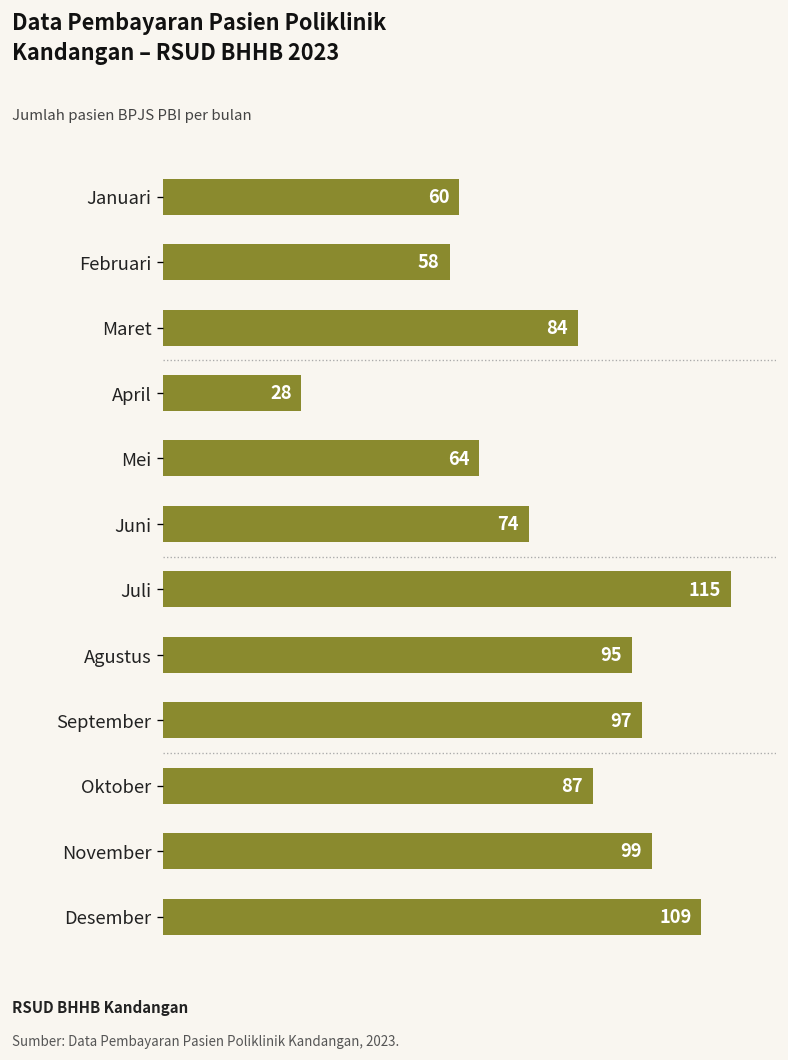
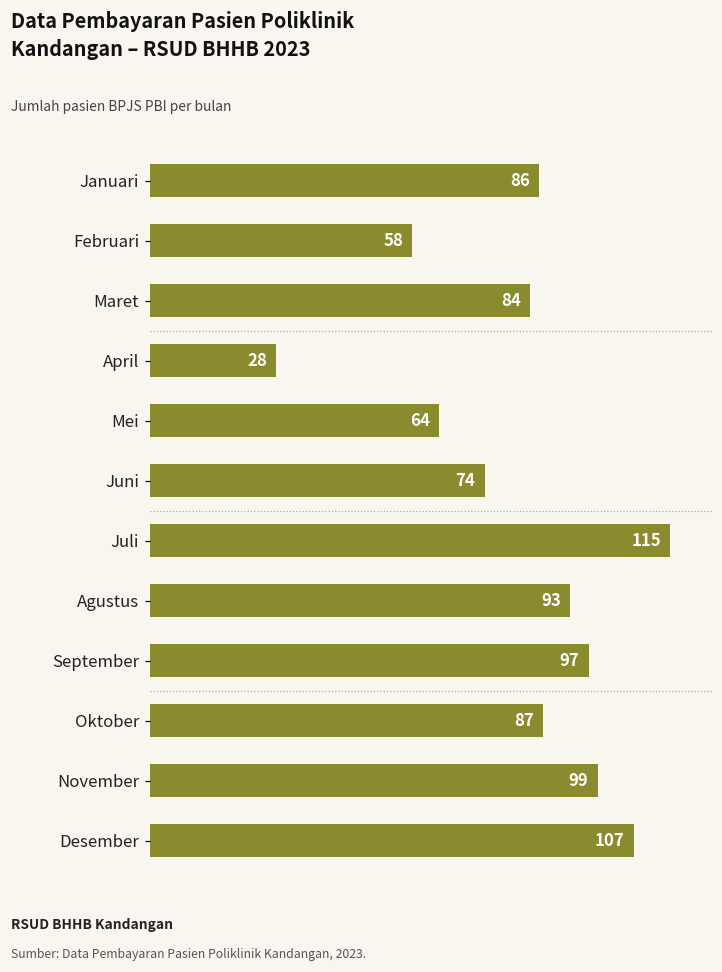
Januari: 60 -> 86
Agustus: 95 -> 93
Desember: 109 -> 107
